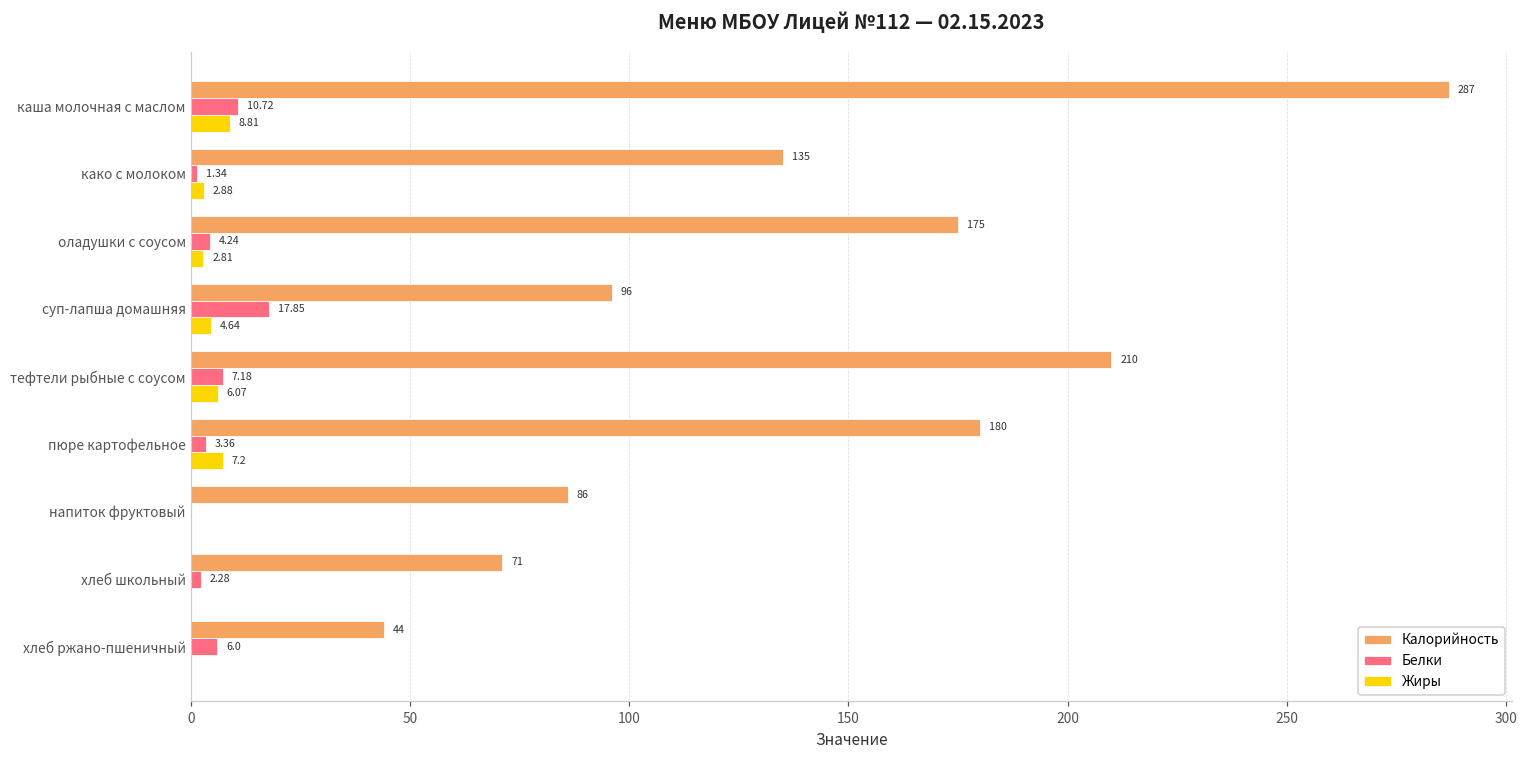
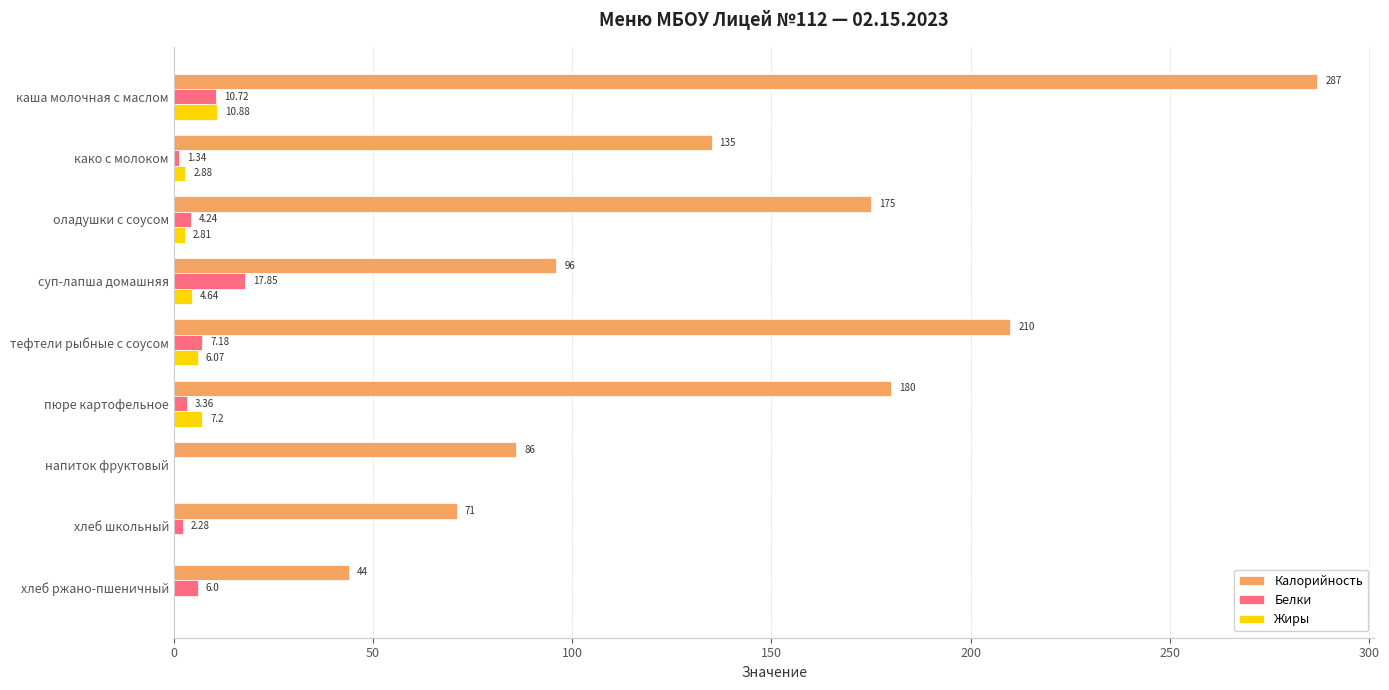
Жиры, каша молочная с маслом: 8.81 -> 10.88
